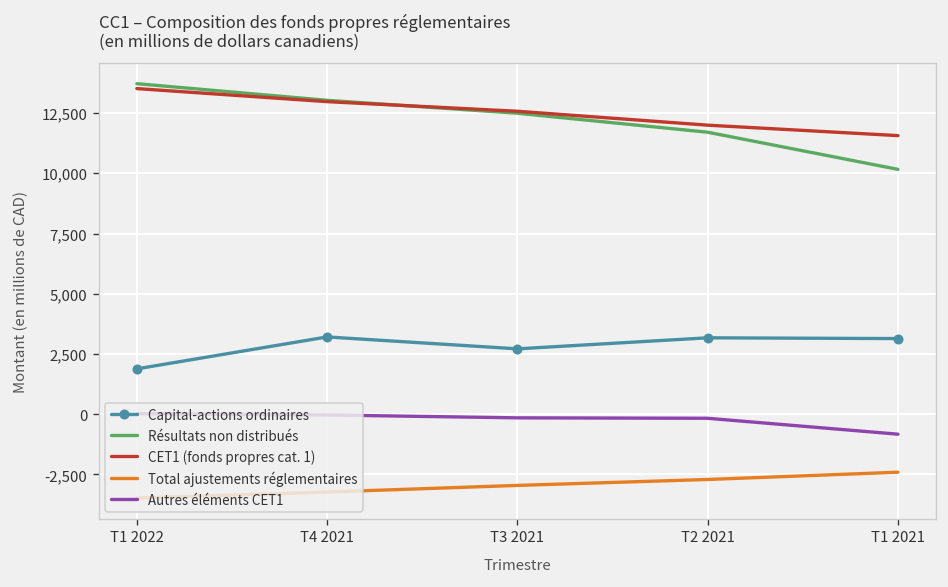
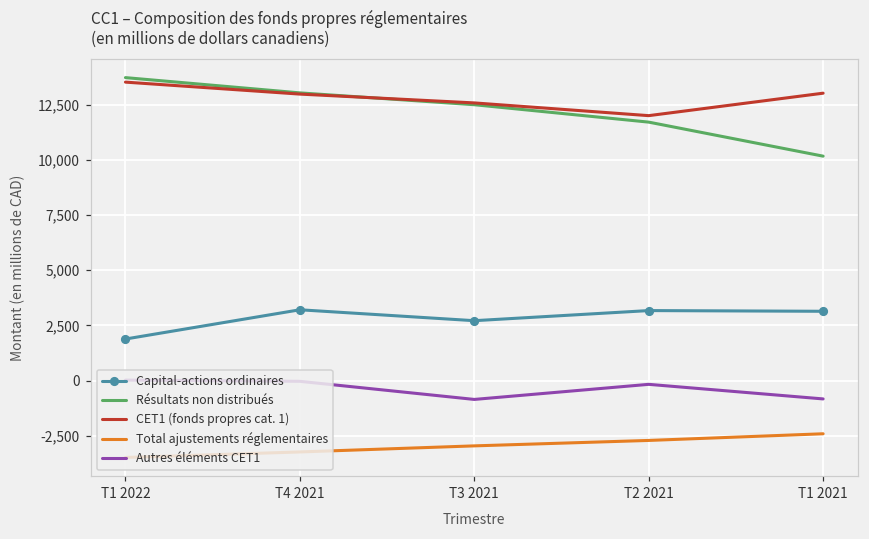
Autres éléments CET1, T3 2021: -200 -> -900
CET1 (fonds propres cat. 1), T1 2021: 11,600 -> 13,000
